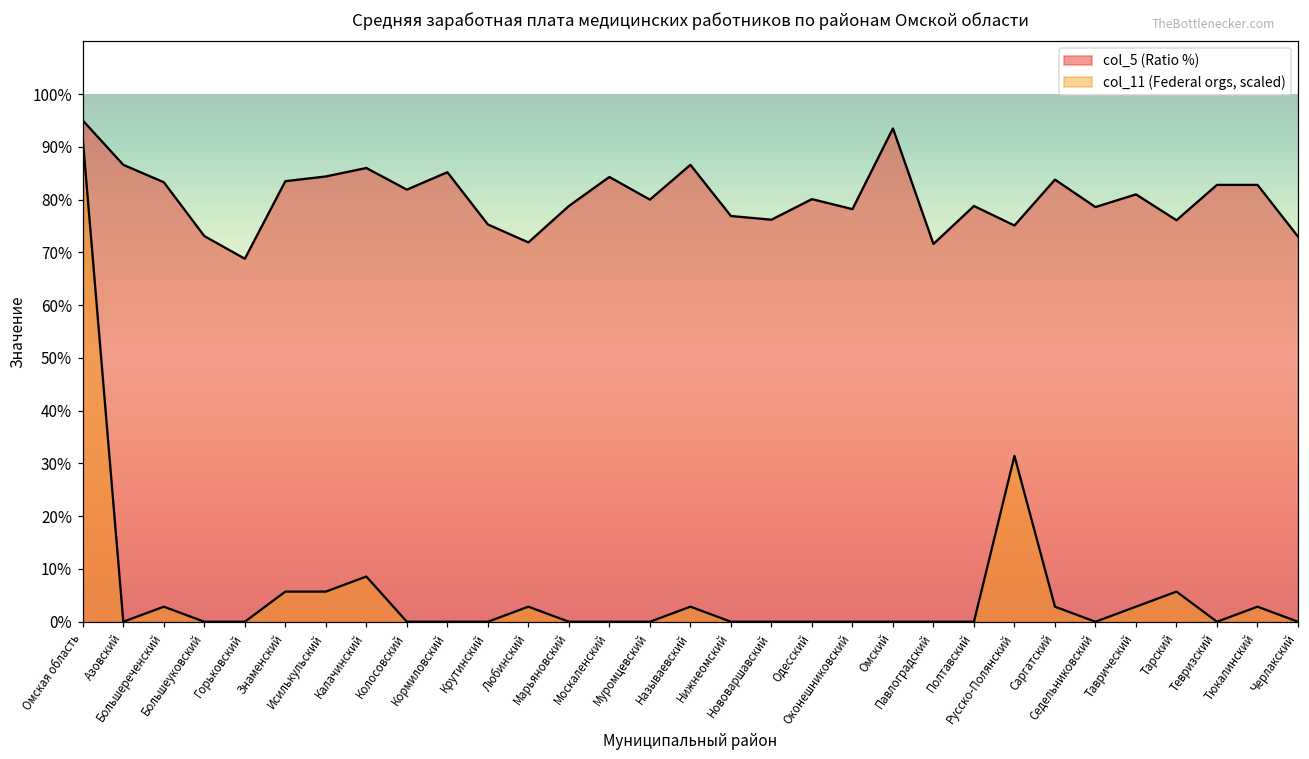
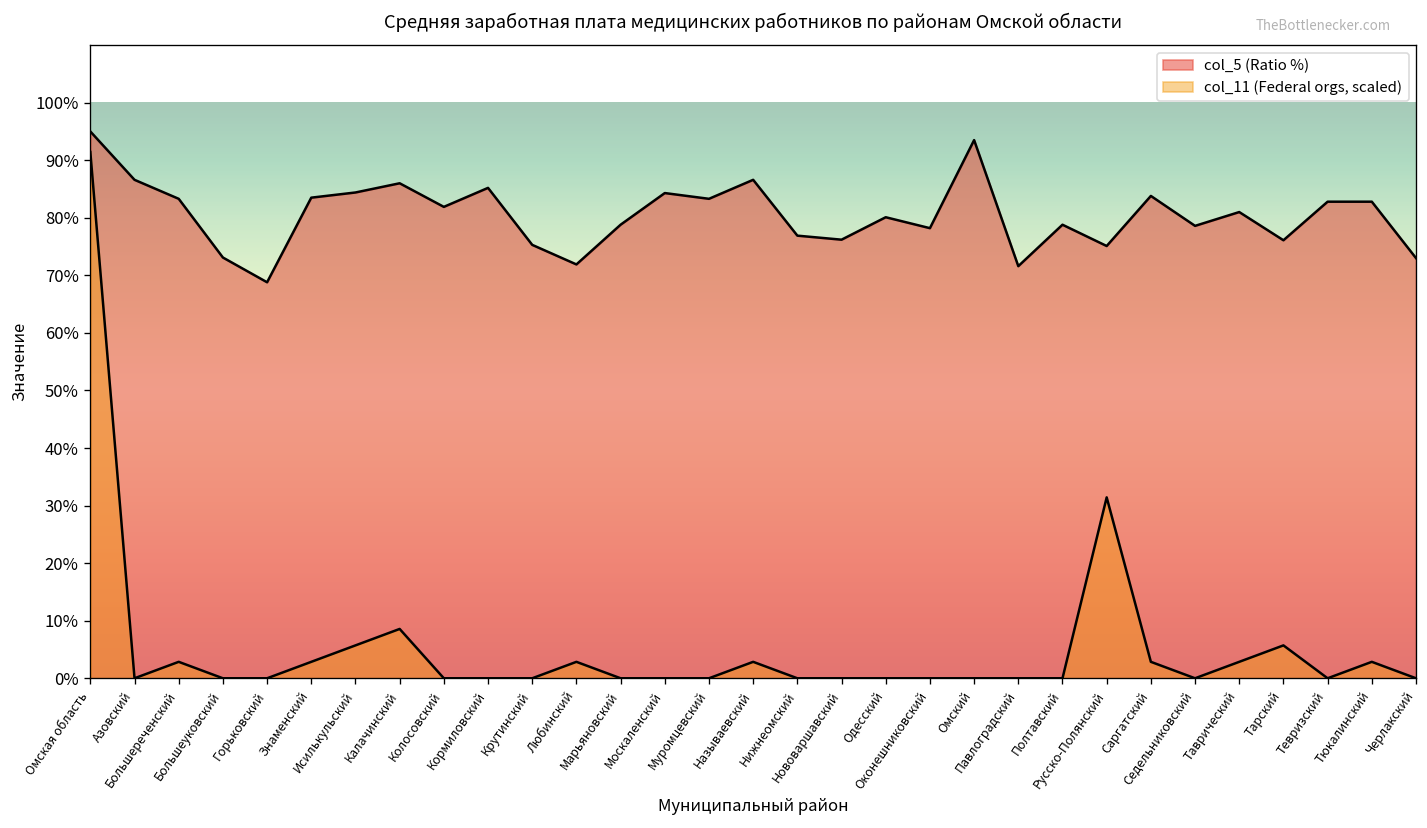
col_11 (Federal orgs, scaled), Знаменский: 6% -> 3%
col_5 (Ratio %), Муромцевский: 80% -> 83%
